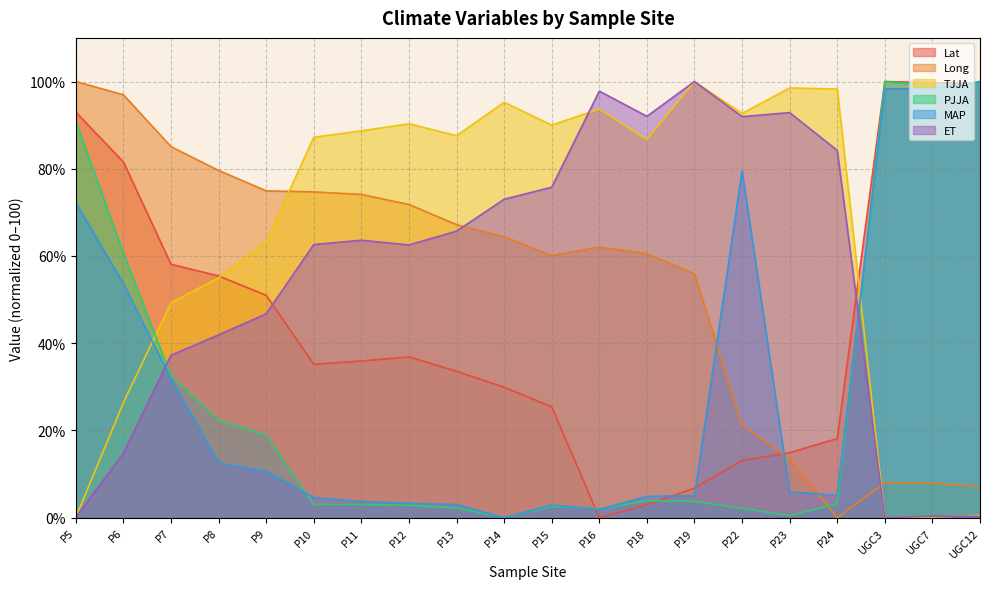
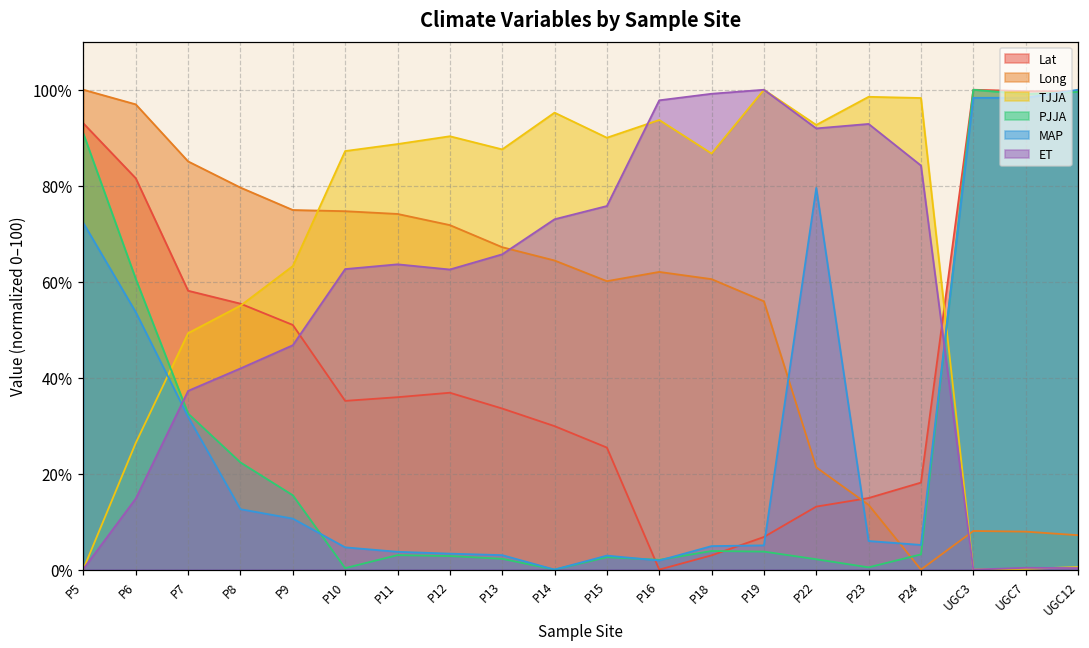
PJJA, P9: 19% -> 15%
PJJA, P10: 3% -> 0%
ET, P18: 92% -> 99%
